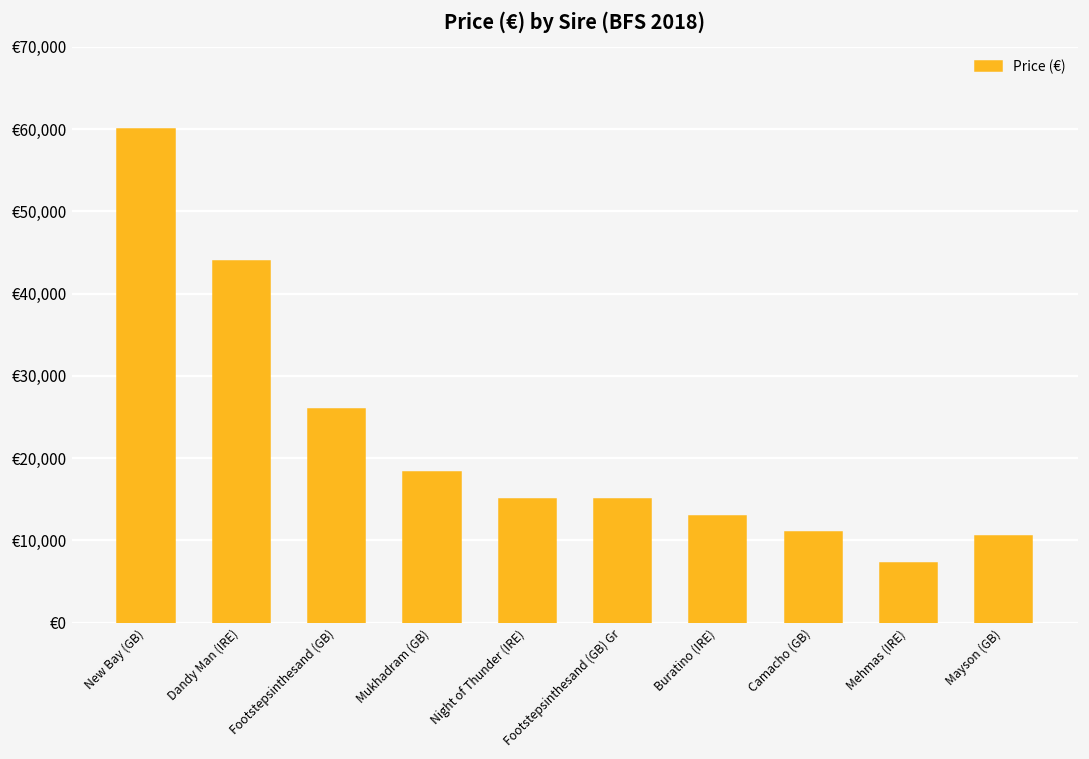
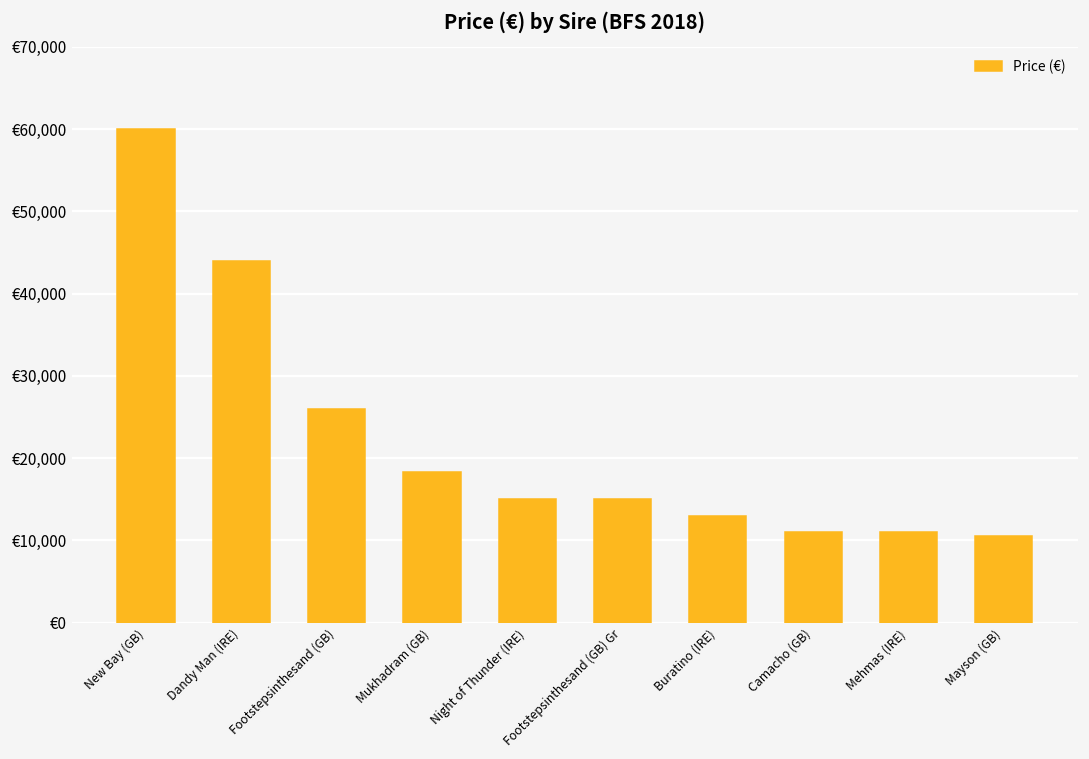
Mehmas (IRE): €7,000 -> €11,000
